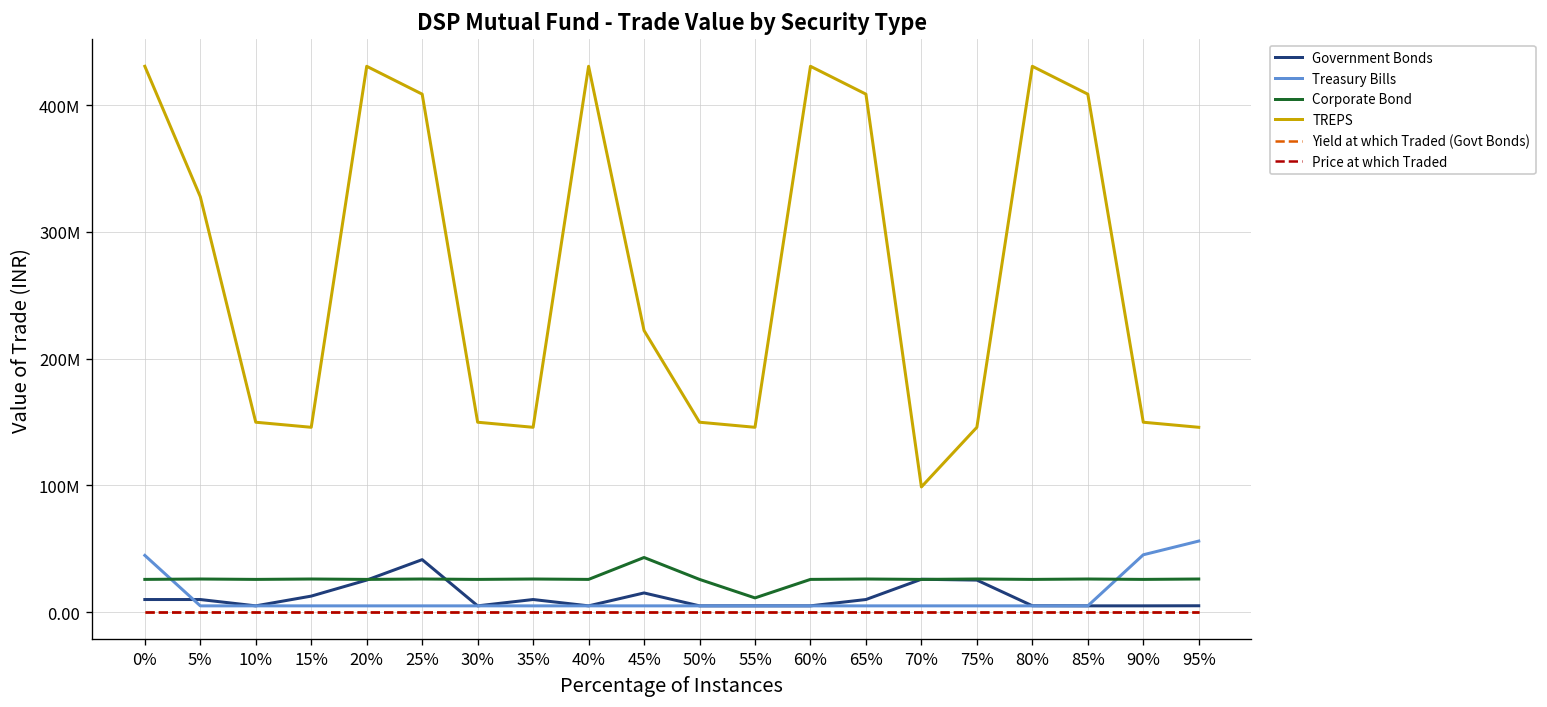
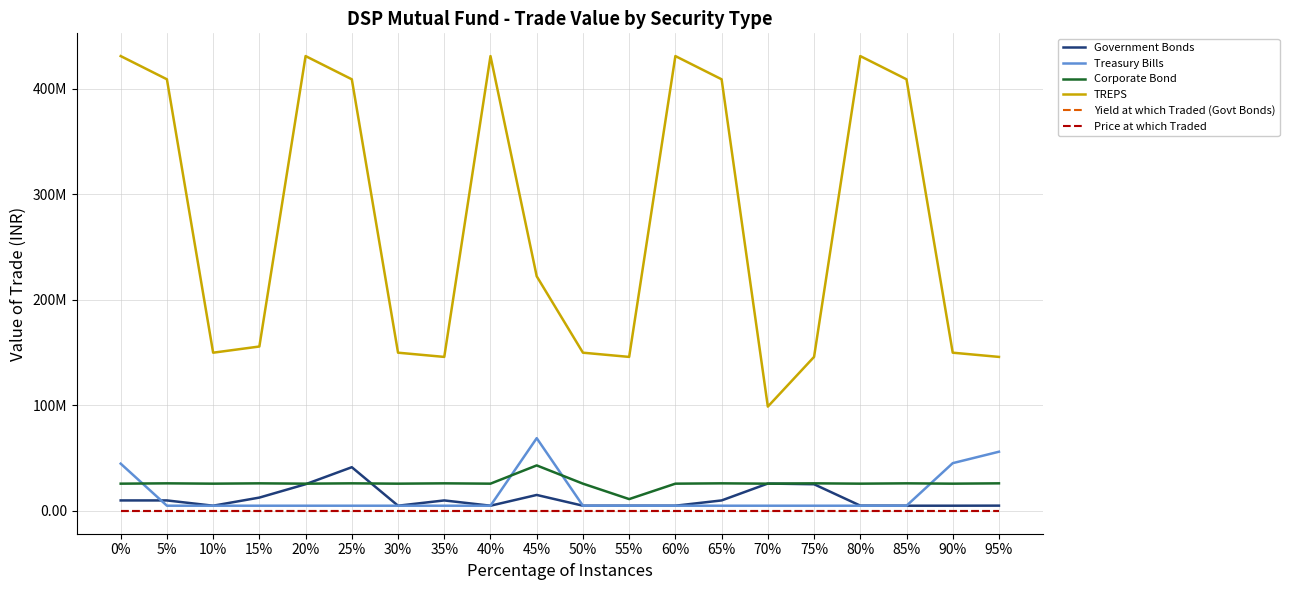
TREPS, 5%: 328000000 -> 409000000
TREPS, 15%: 146000000 -> 156000000
Treasury Bills, 45%: 5000000 -> 69000000
